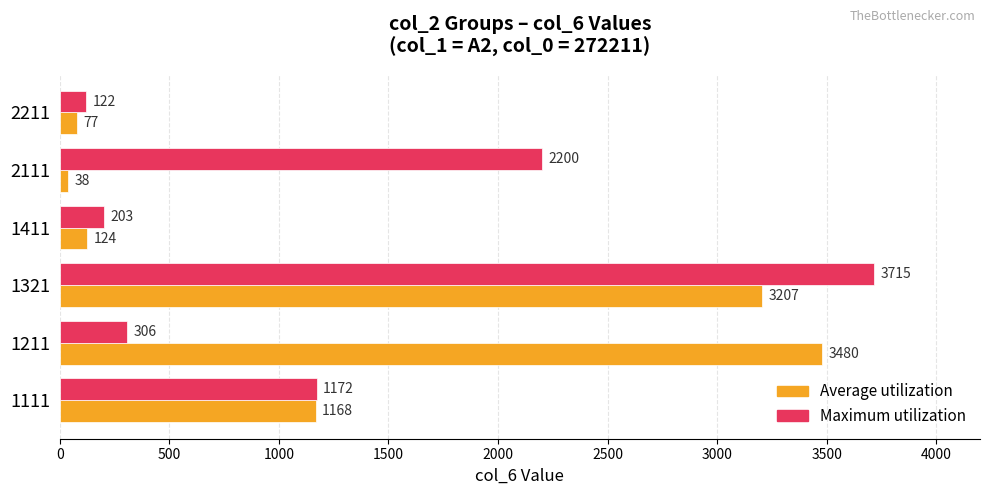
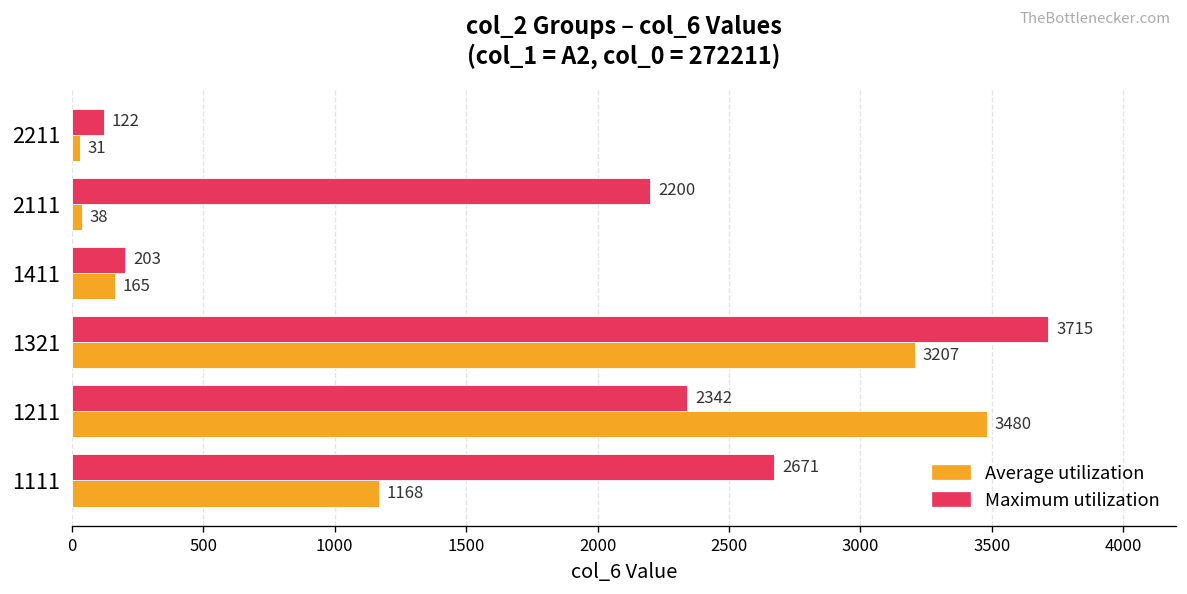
Average utilization, 2211: 77 -> 31
Average utilization, 1411: 124 -> 165
Maximum utilization, 1211: 306 -> 2342
Maximum utilization, 1111: 1172 -> 2671
